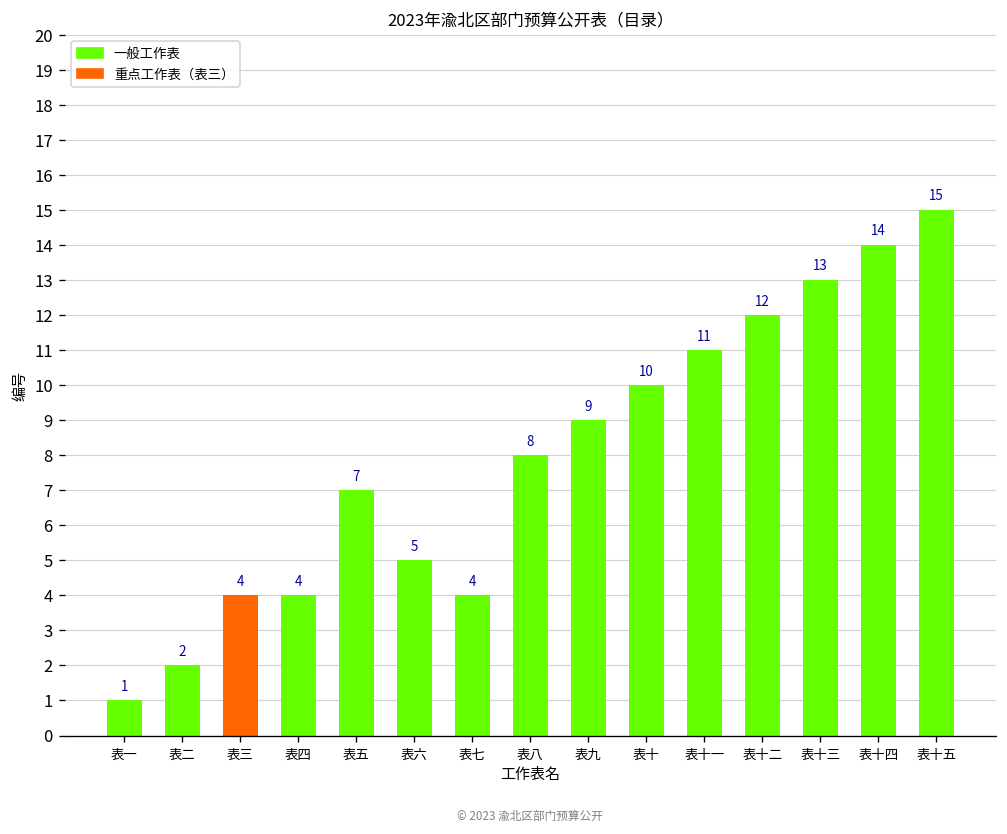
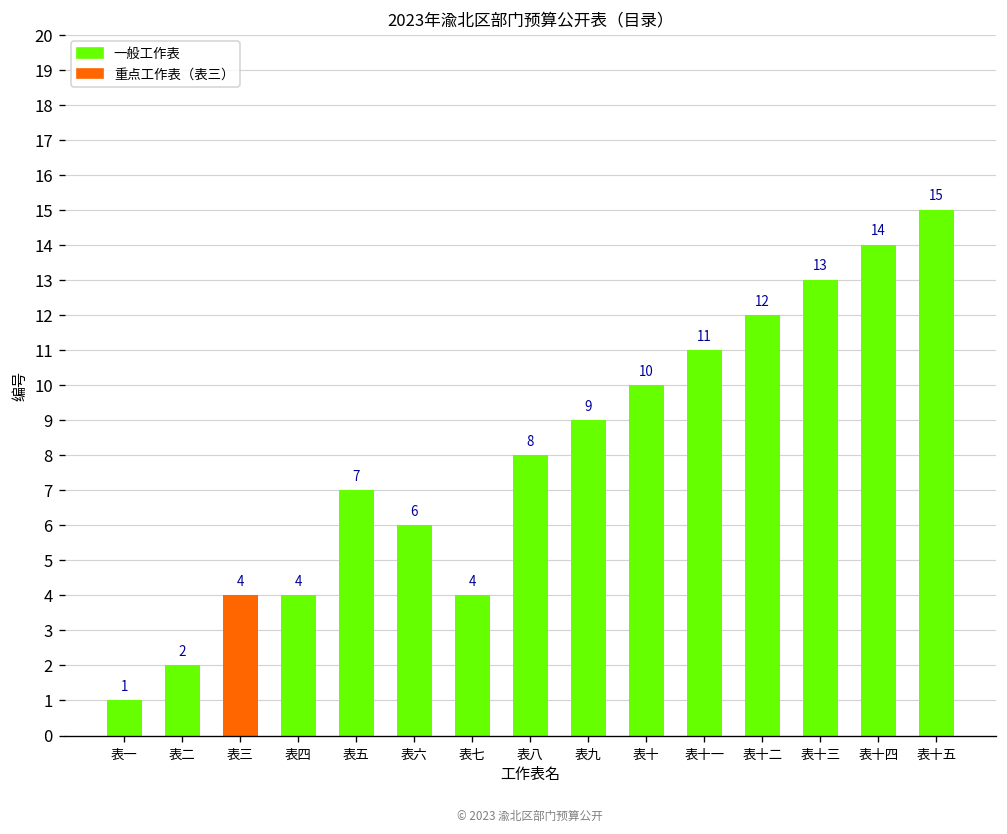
表六: 5 -> 6
